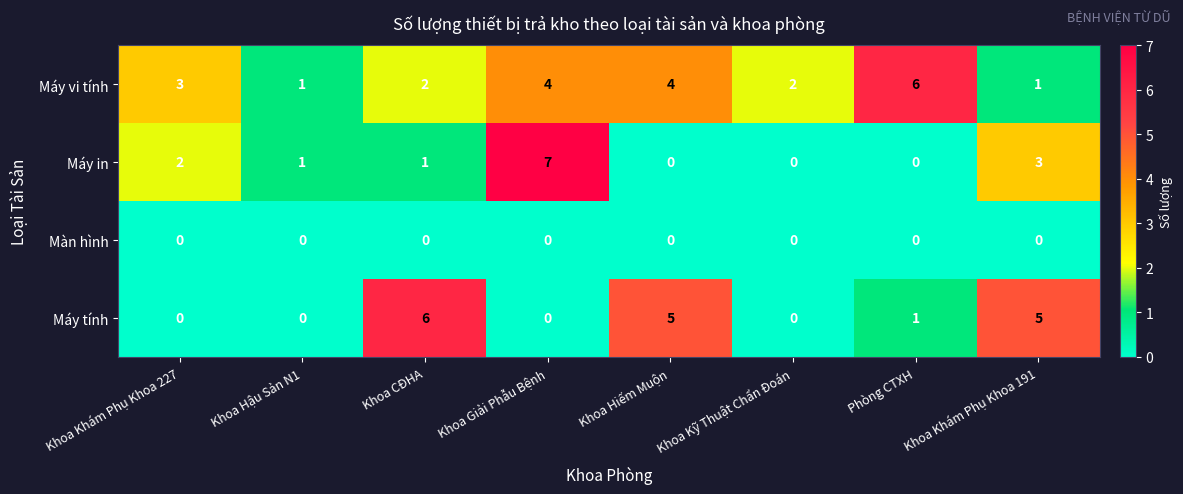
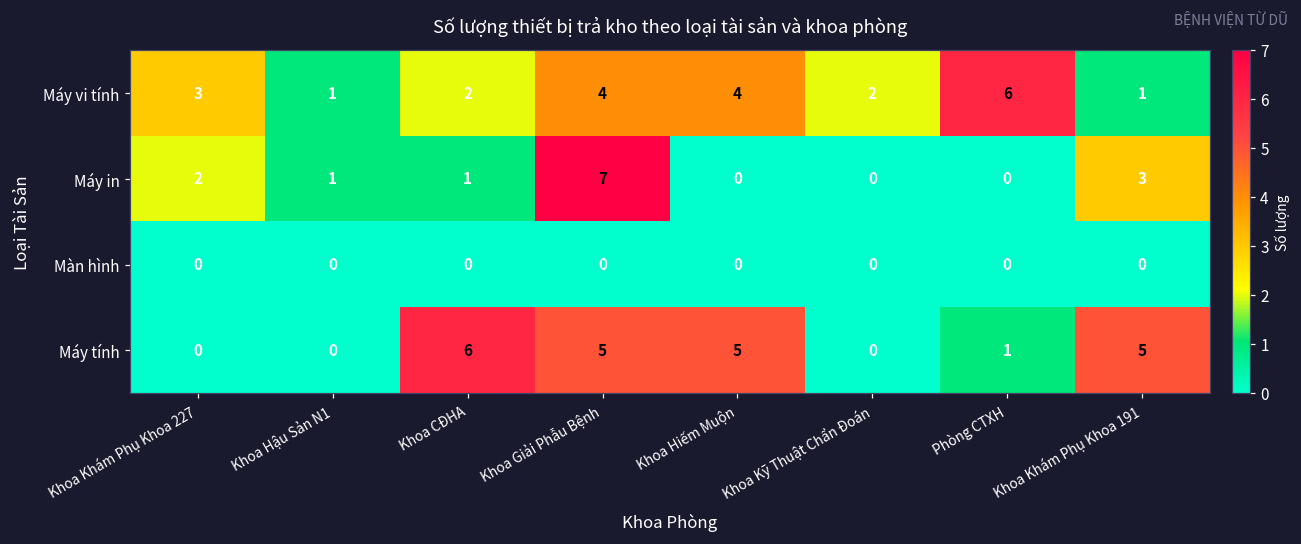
Máy tính, Khoa Giải Phẫu Bệnh: 0 -> 5
